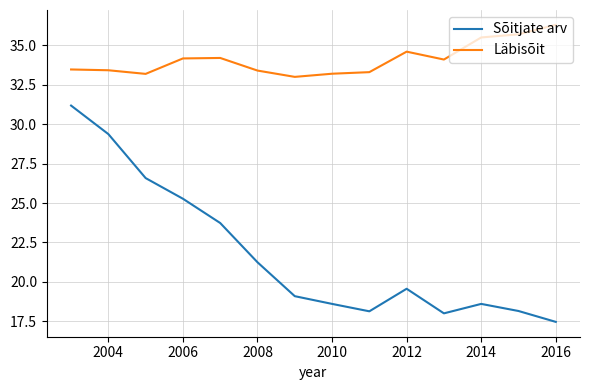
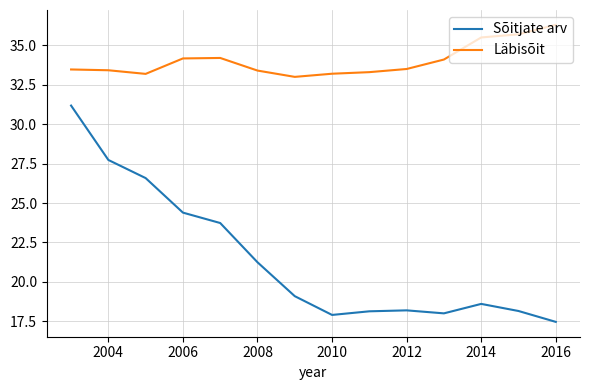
Sõitjate arv, 2004: 29.4 -> 27.7
Sõitjate arv, 2006: 25.3 -> 24.4
Sõitjate arv, 2010: 18.6 -> 17.9
Sõitjate arv, 2012: 19.6 -> 18.2
Läbisõit, 2012: 34.6 -> 33.5
